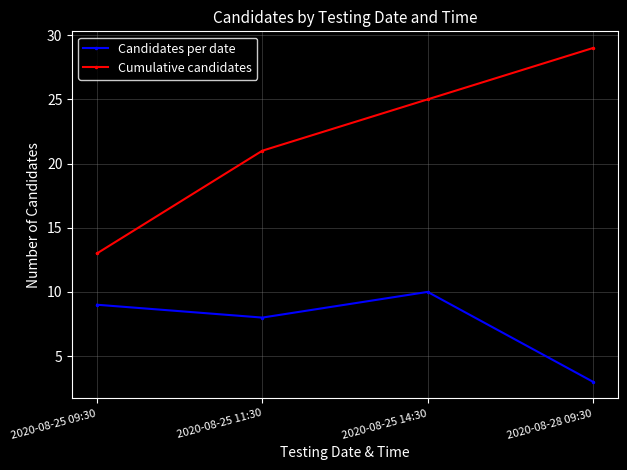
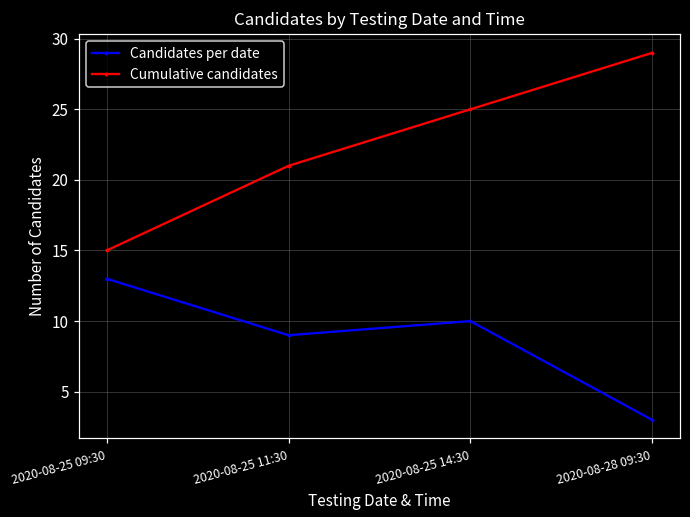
Candidates per date, 2020-08-25 09:30: 9 -> 13
Cumulative candidates, 2020-08-25 09:30: 13 -> 15
Candidates per date, 2020-08-25 11:30: 8 -> 9
